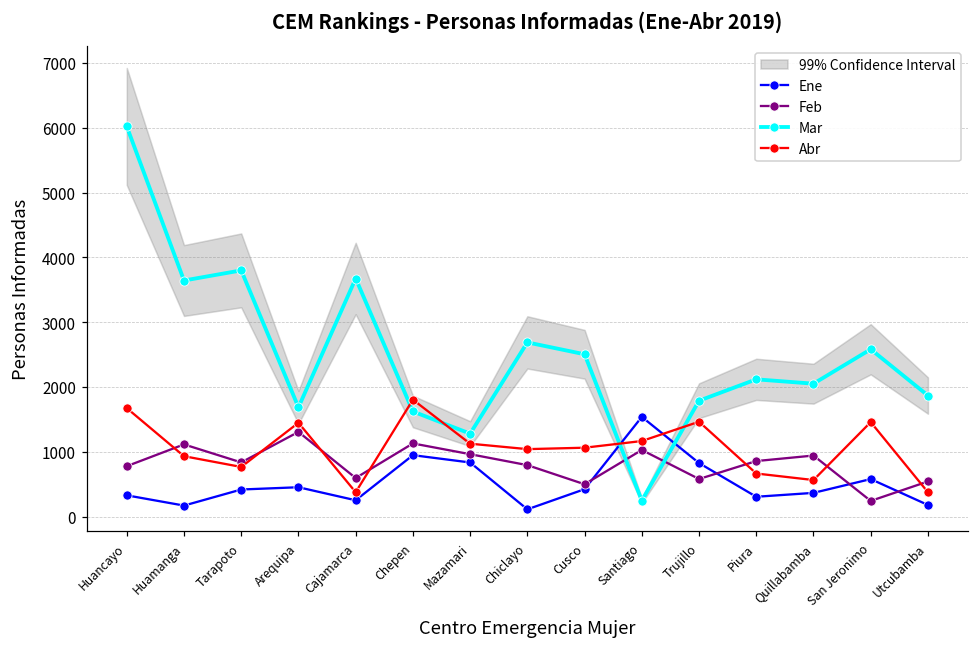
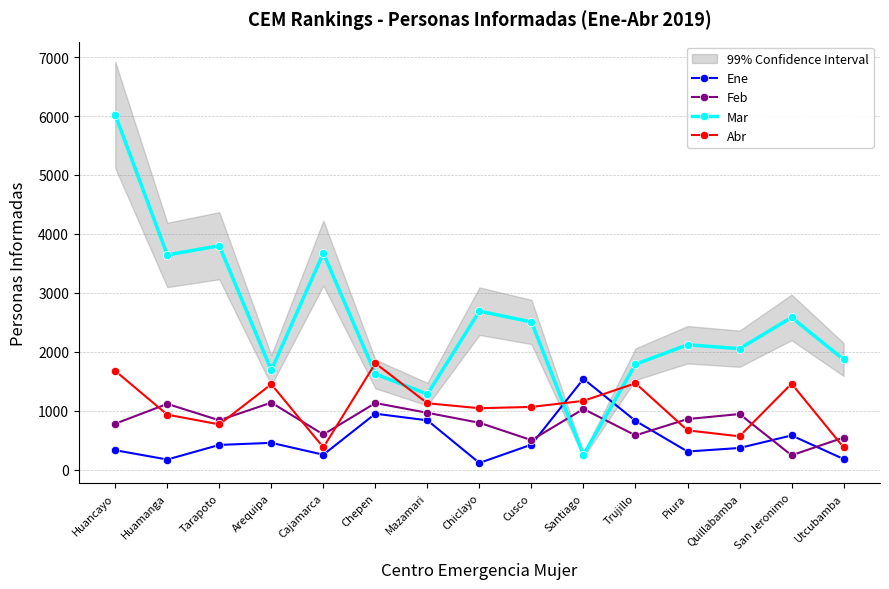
Feb, Arequipa: 1300 -> 1100
